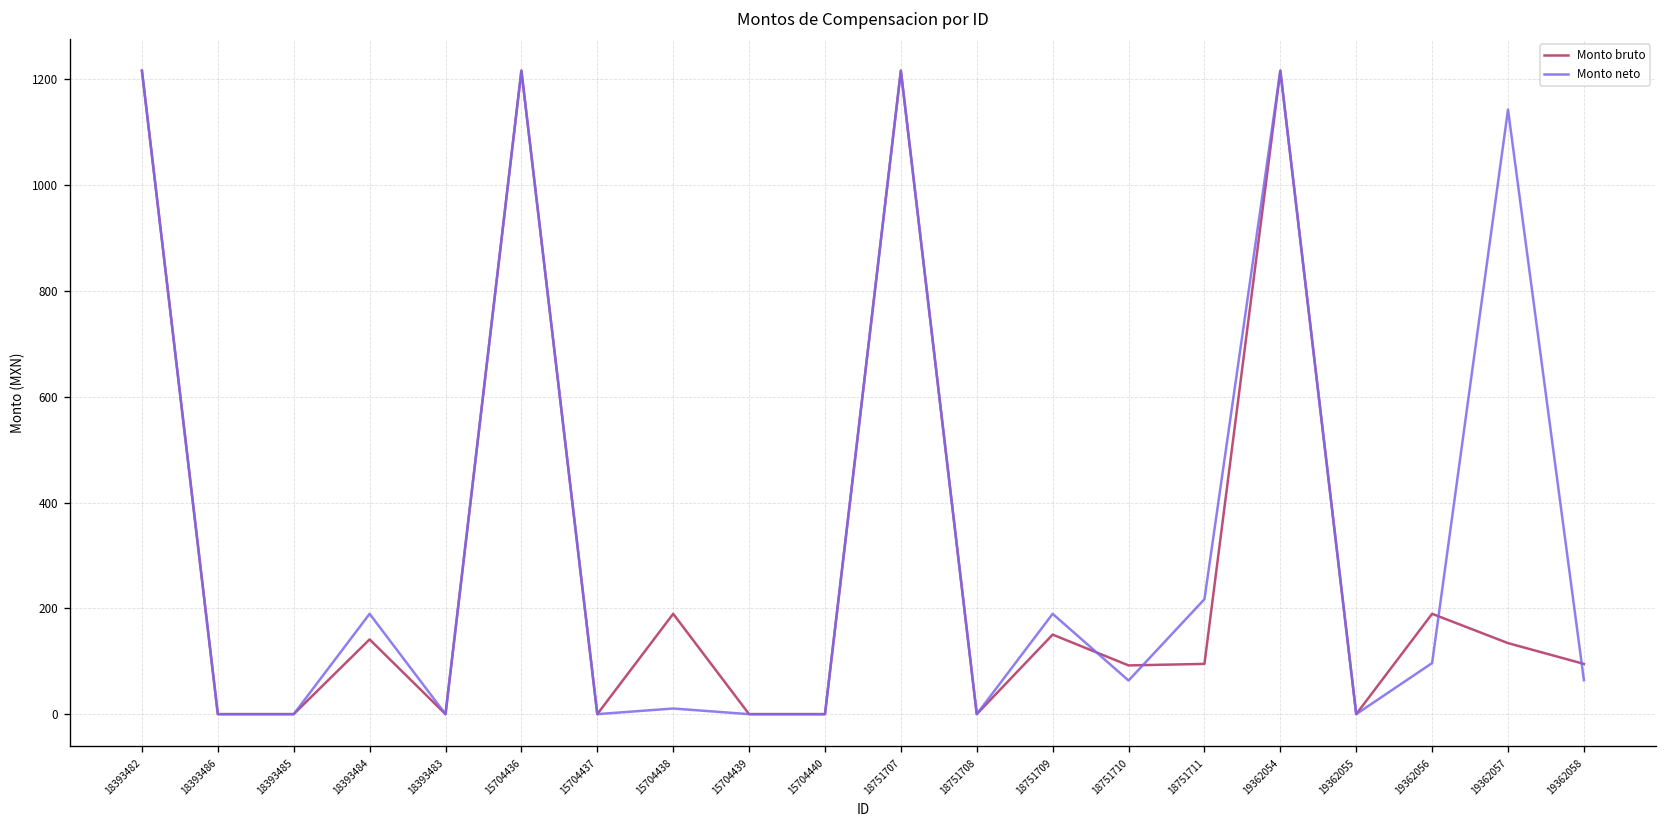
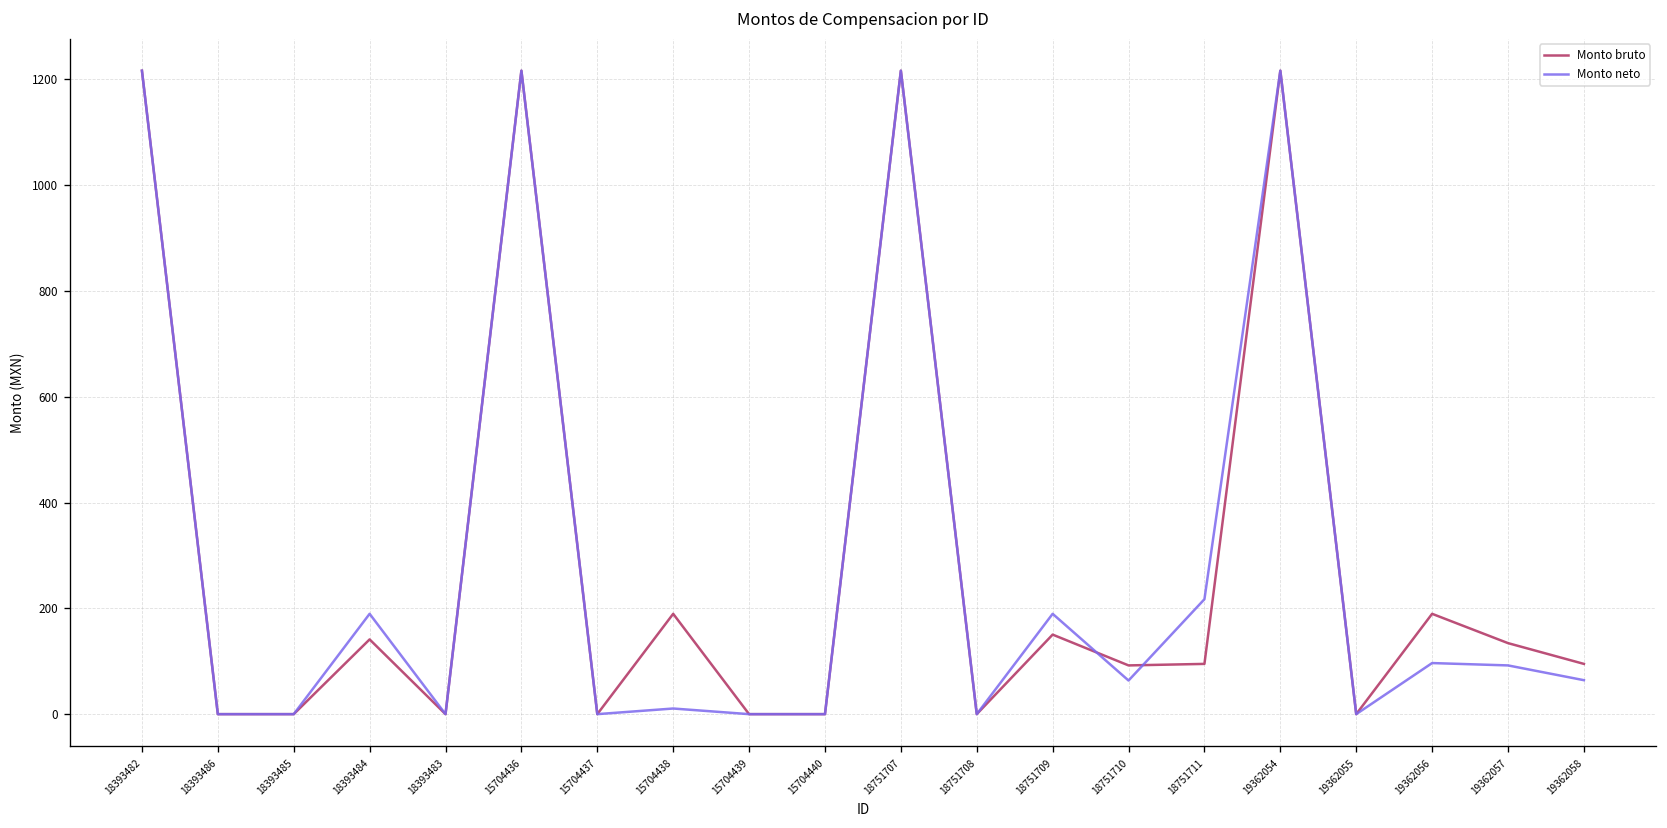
Monto neto, 19362057: 1140 -> 90
